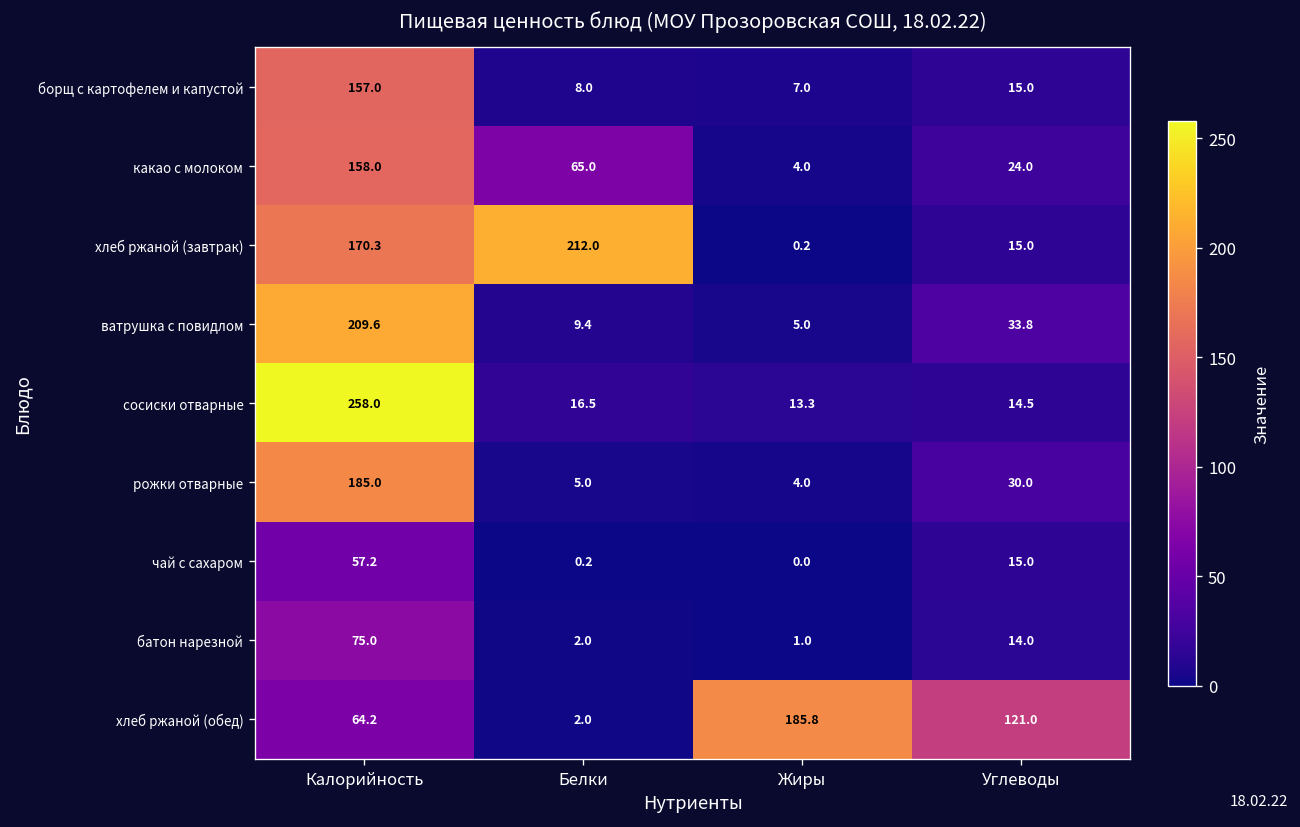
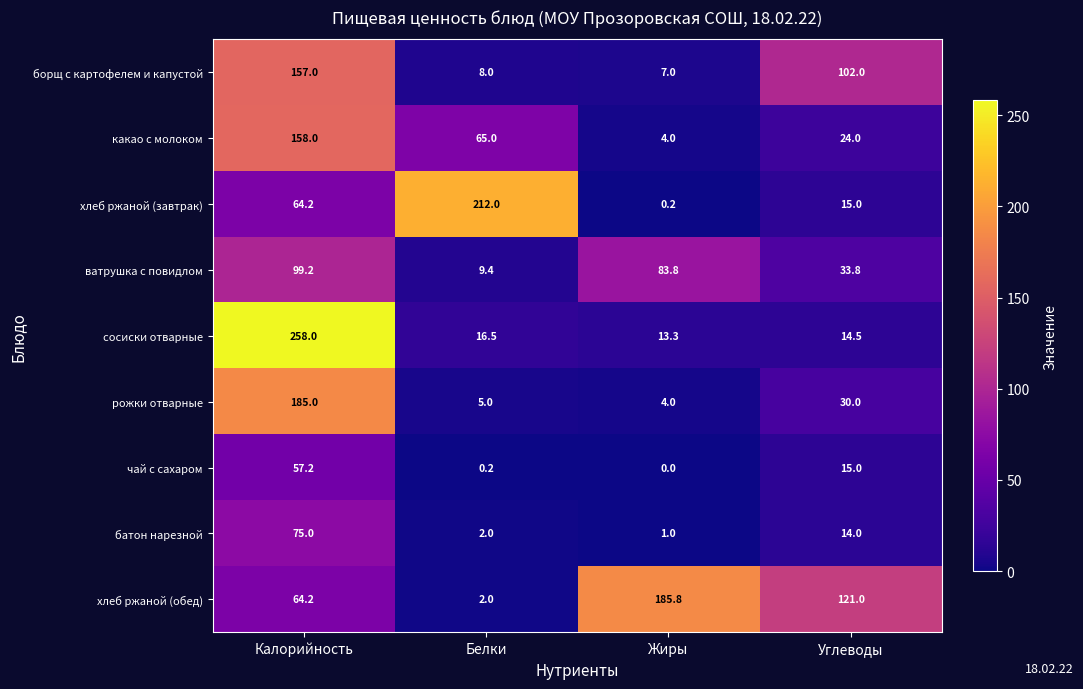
борщ с картофелем и капустой, Углеводы: 15.0 -> 102.0
хлеб ржаной (завтрак), Калорийность: 170.3 -> 64.2
ватрушка с повидлом, Калорийность: 209.6 -> 99.2
ватрушка с повидлом, Жиры: 5.0 -> 83.8
